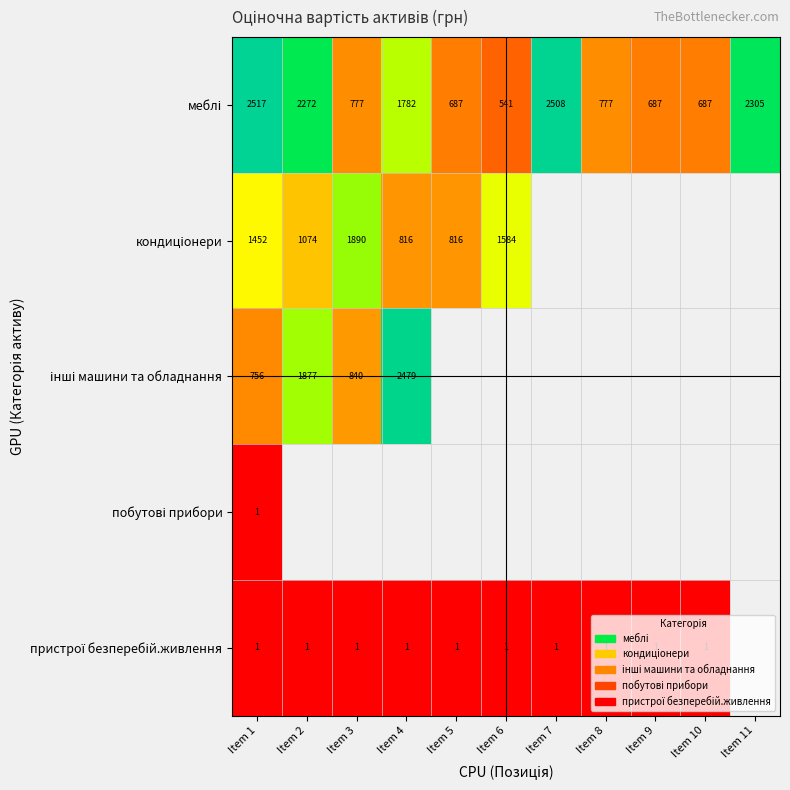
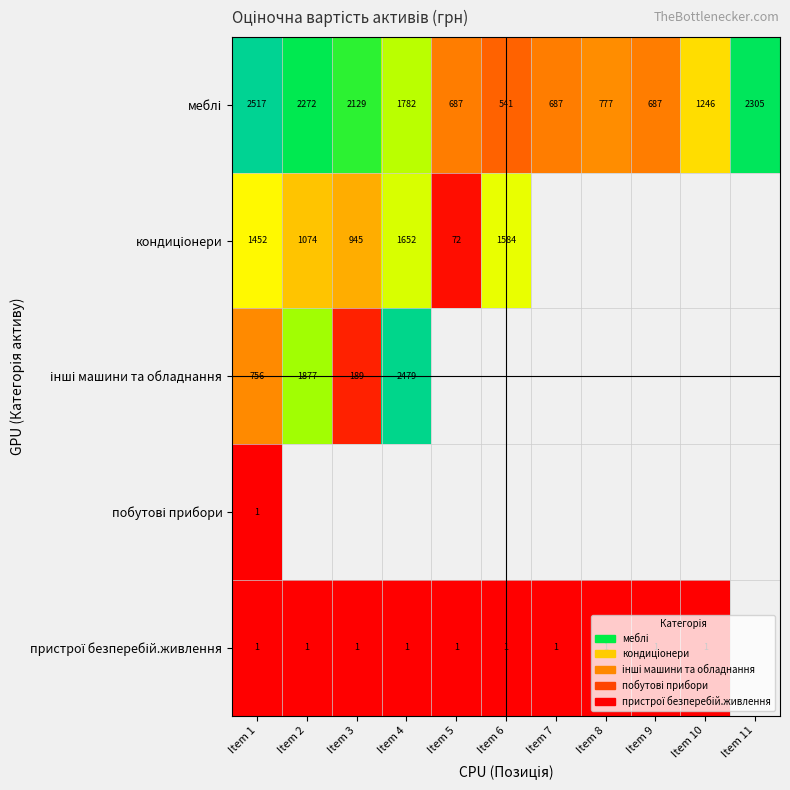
меблі, Item 3: 777 -> 2129
меблі, Item 7: 2508 -> 687
меблі, Item 10: 687 -> 1246
кондиціонери, Item 3: 1890 -> 945
кондиціонери, Item 4: 816 -> 1652
кондиціонери, Item 5: 816 -> 72
інші машини та обладнання, Item 3: 840 -> 189
